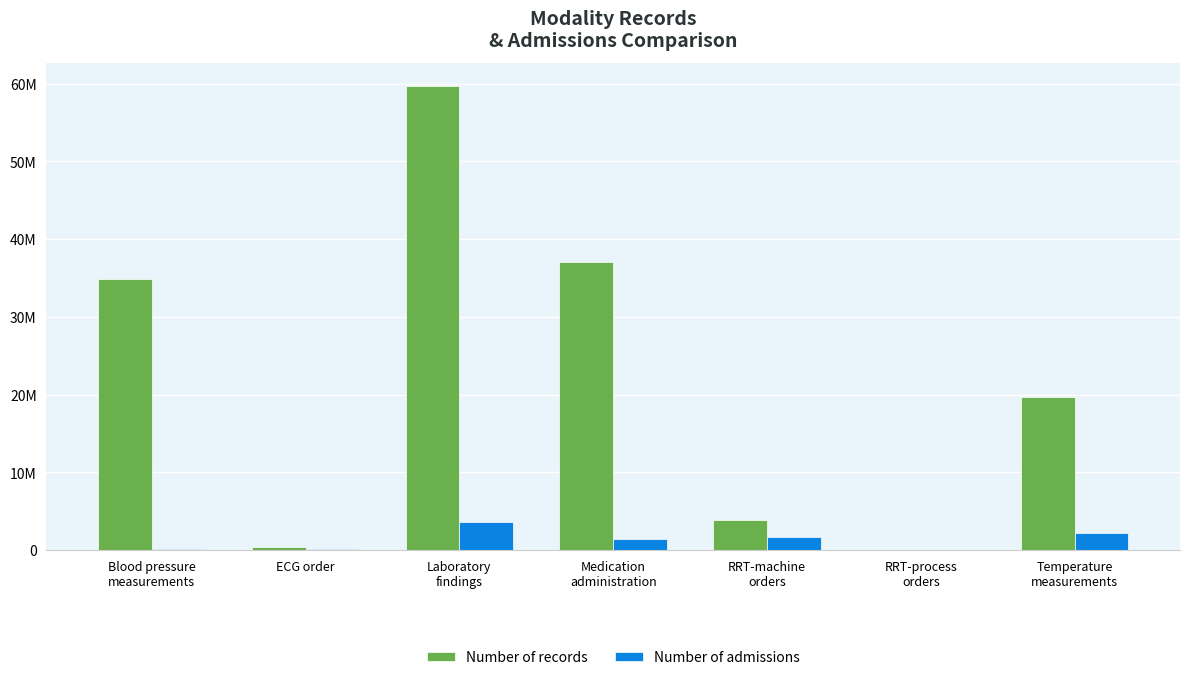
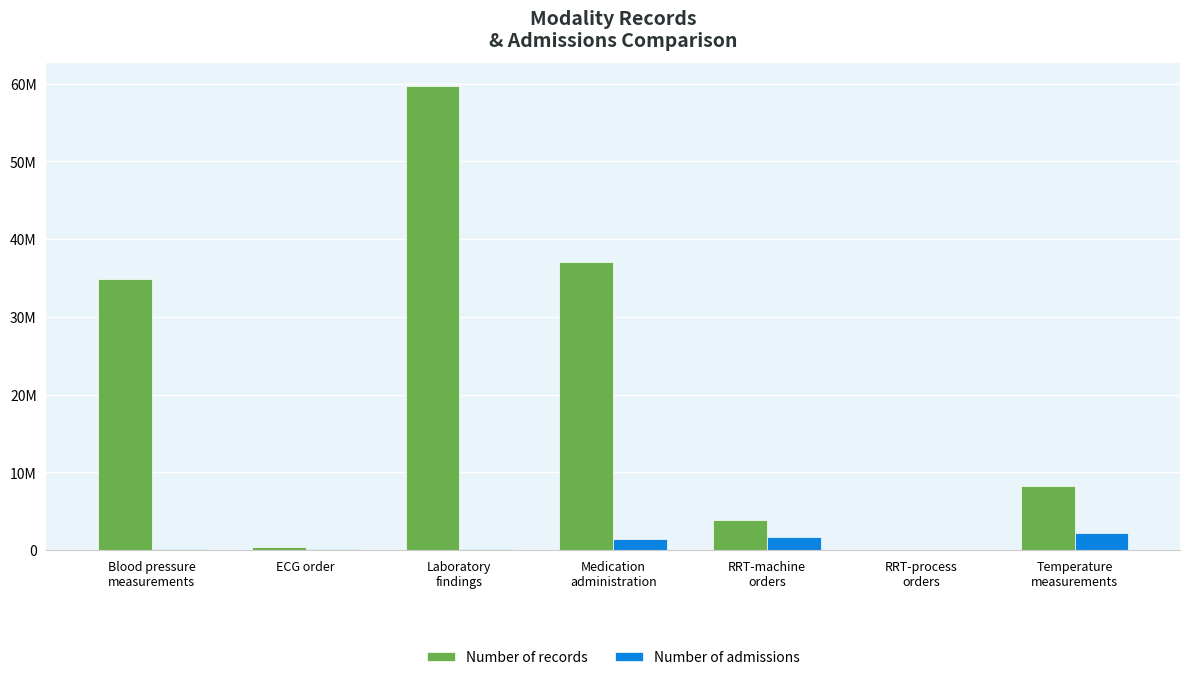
Number of admissions, Laboratory findings: 4000000 -> 0
Number of records, Temperature measurements: 20000000 -> 8000000
